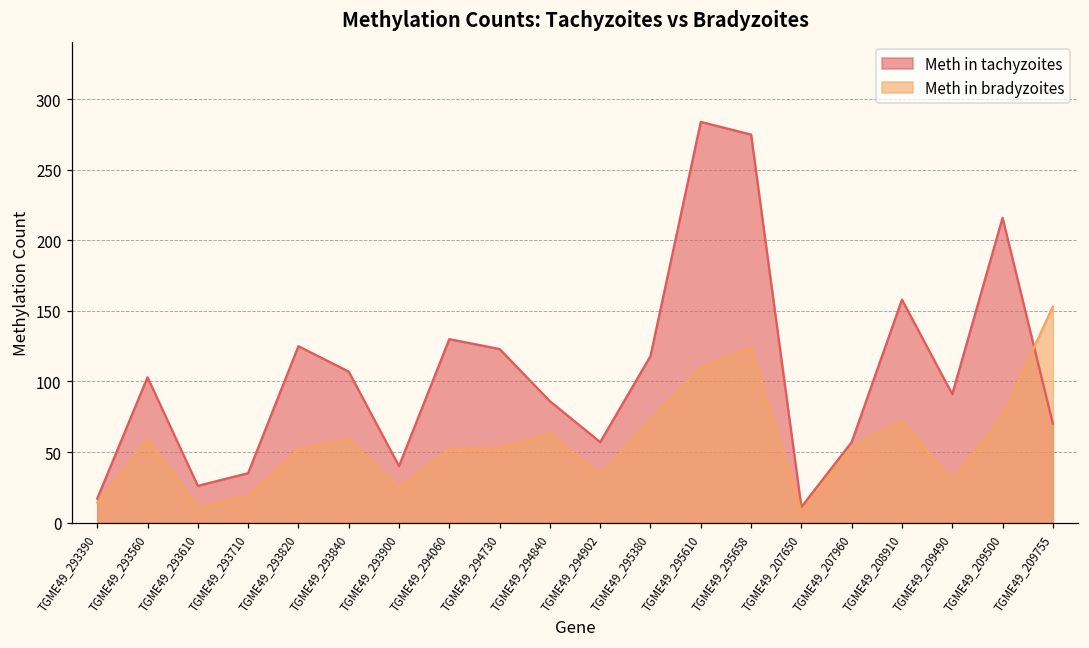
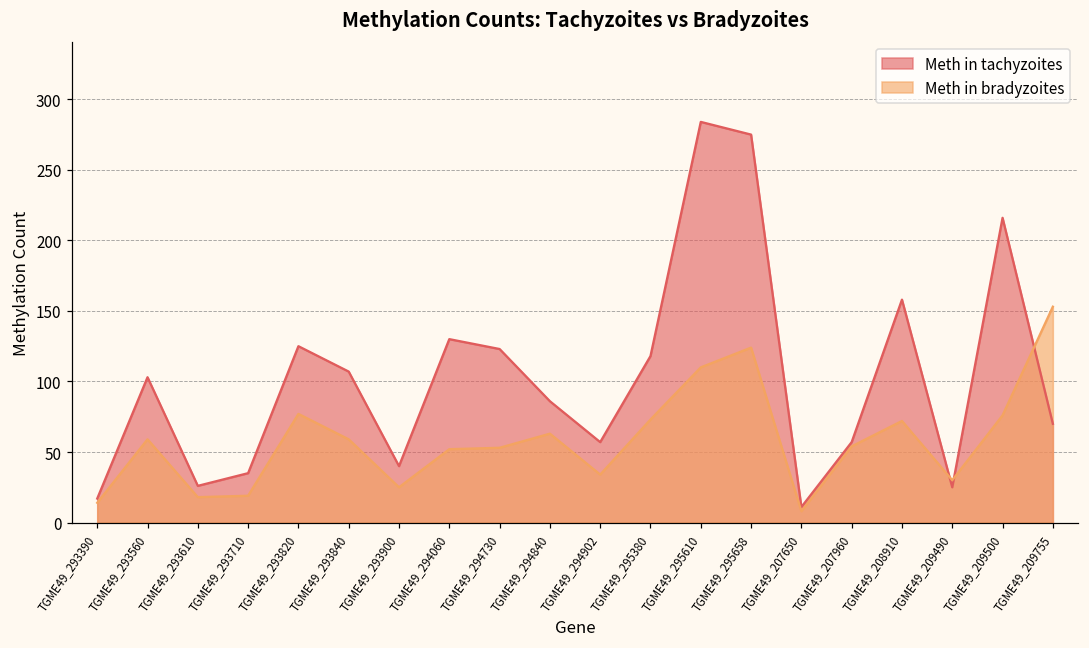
Meth in bradyzoites, TGME49_293610: 11 -> 18
Meth in bradyzoites, TGME49_293820: 52 -> 77
Meth in tachyzoites, TGME49_209490: 91 -> 25
